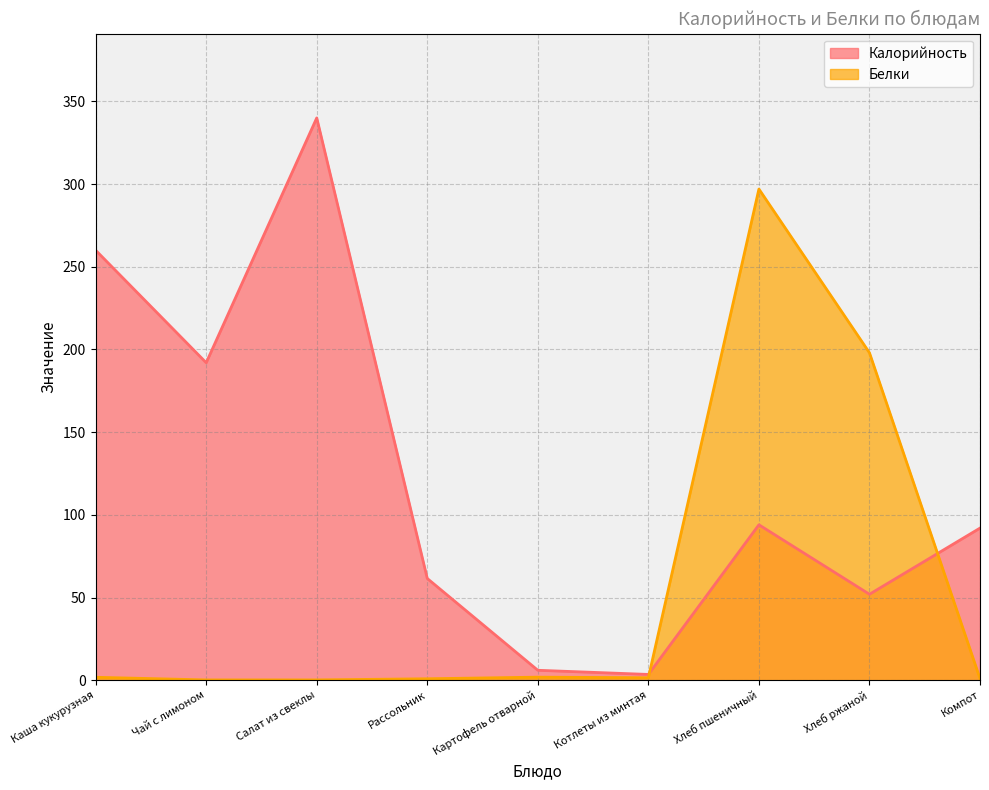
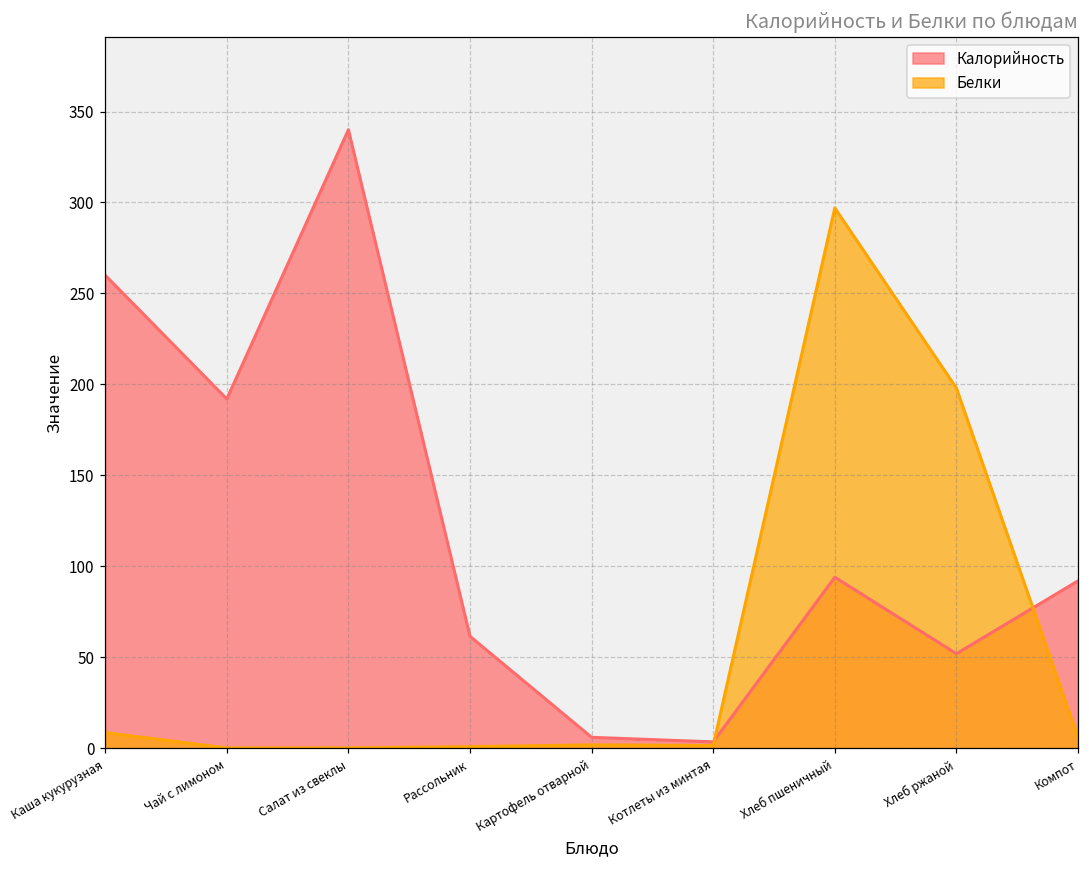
Белки, Каша кукурузная: 2 -> 9
Белки, Компот: 1 -> 6
